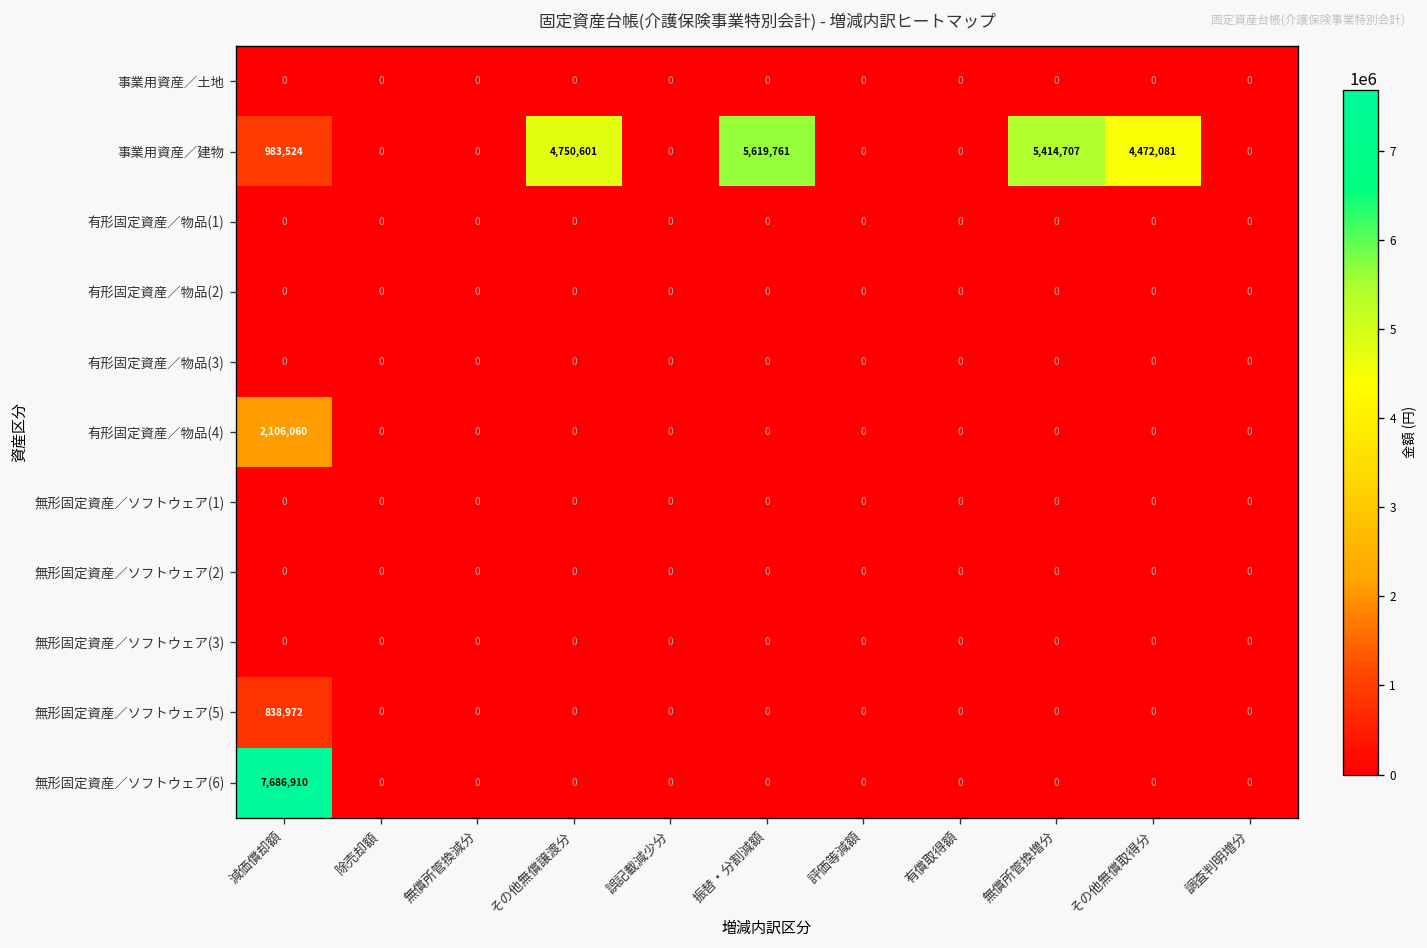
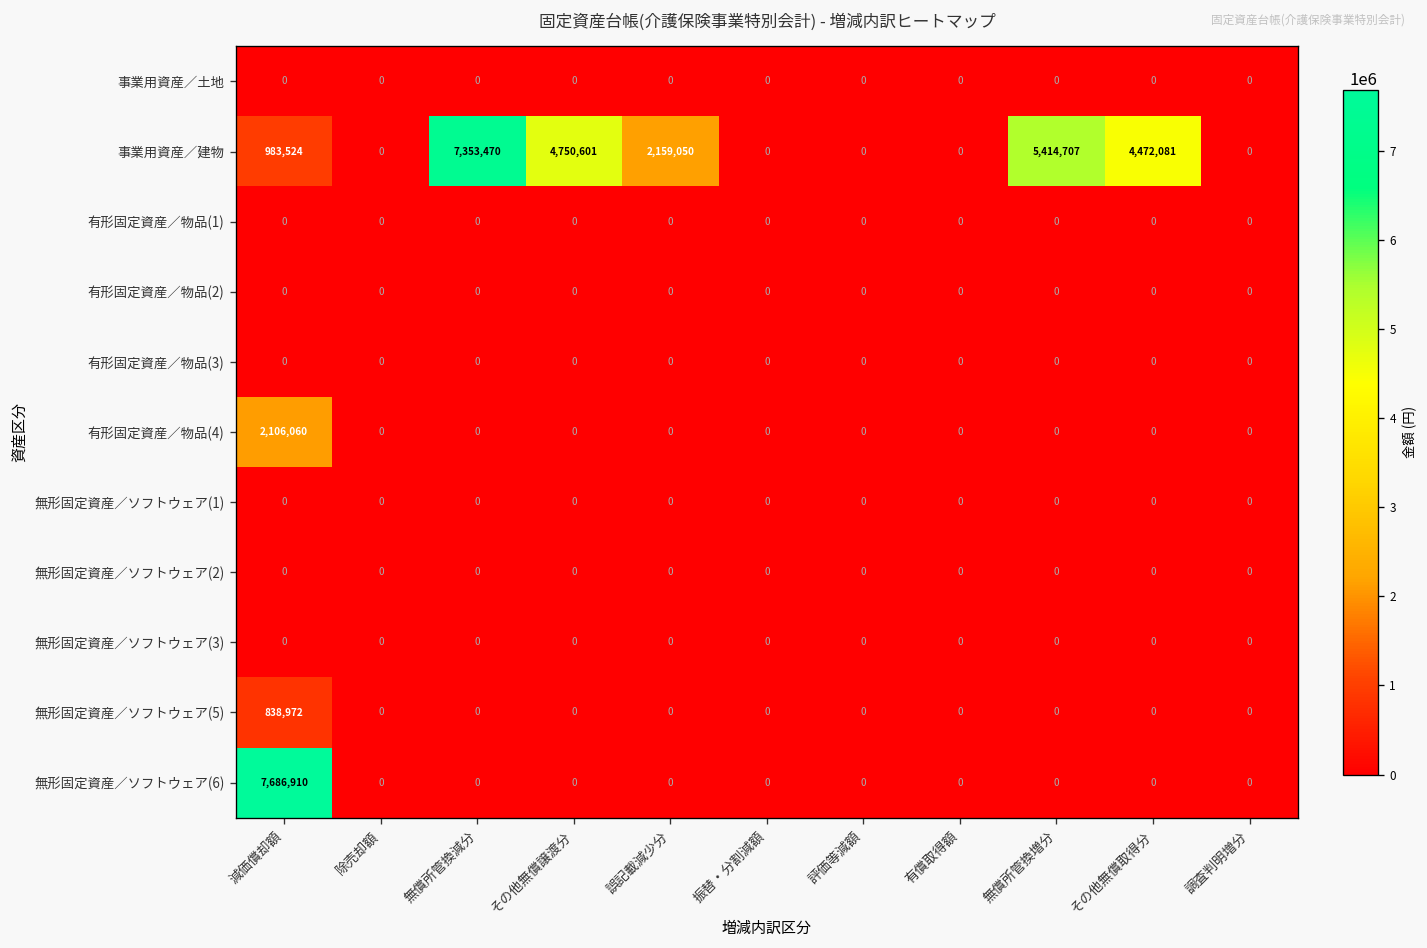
事業用資産／建物, 無償所管換減分: 0 -> 7,353,470
事業用資産／建物, 誤記載減少分: 0 -> 2,159,050
事業用資産／建物, 振替・分割減額: 5,619,761 -> 0
